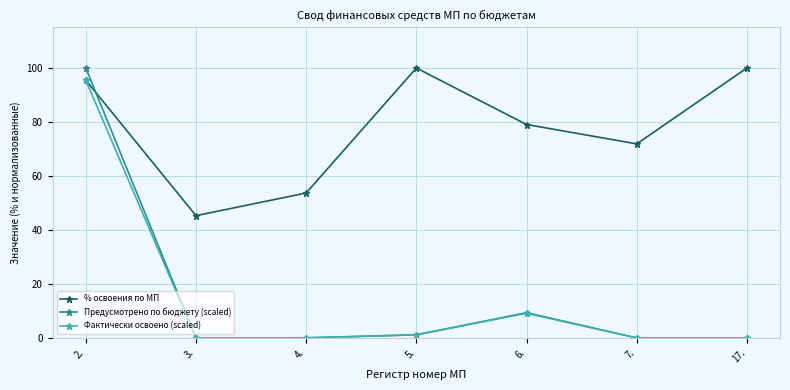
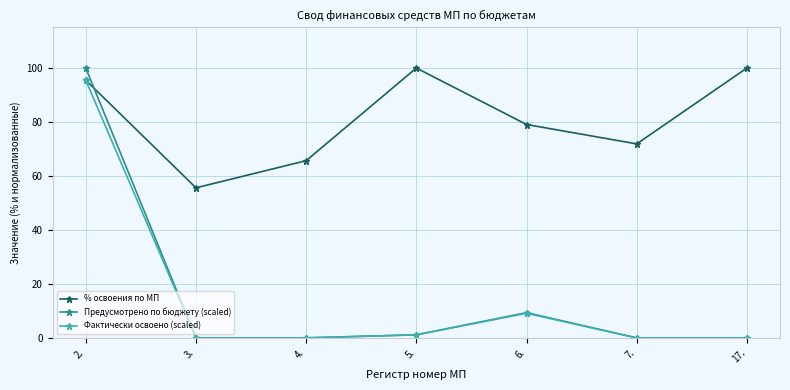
% освоения по МП, 3.: 45 -> 56
% освоения по МП, 4.: 54 -> 66
